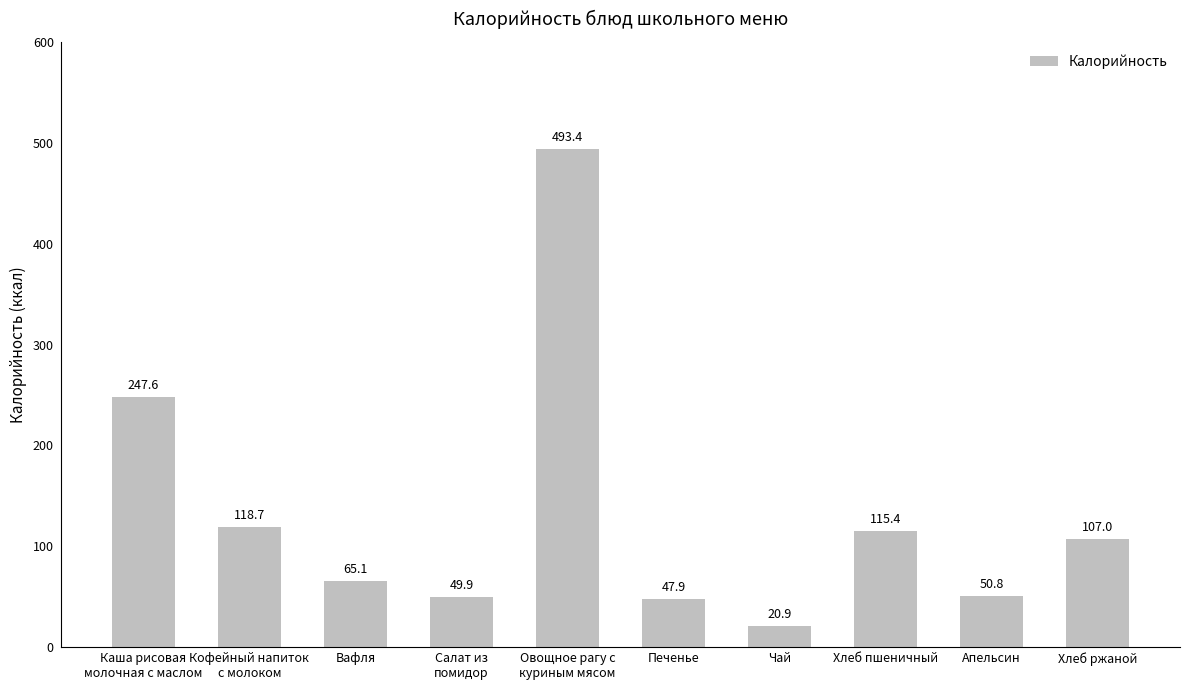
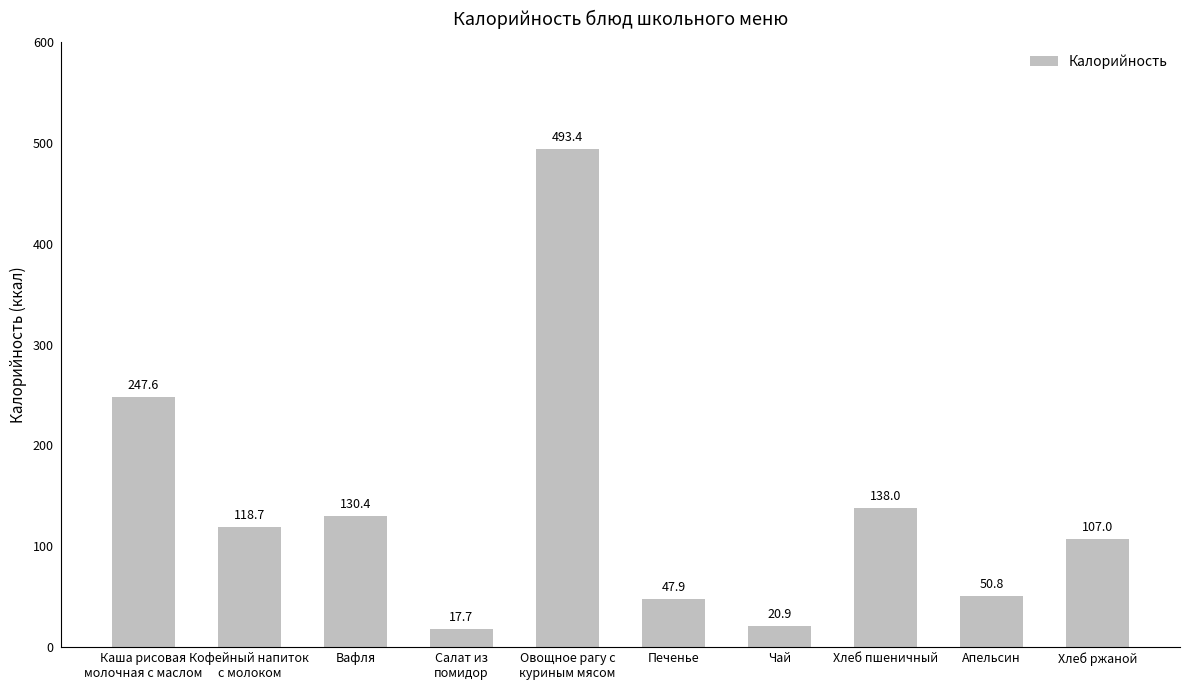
Вафля: 65.1 -> 130.4
Салат из помидор: 49.9 -> 17.7
Хлеб пшеничный: 115.4 -> 138.0
